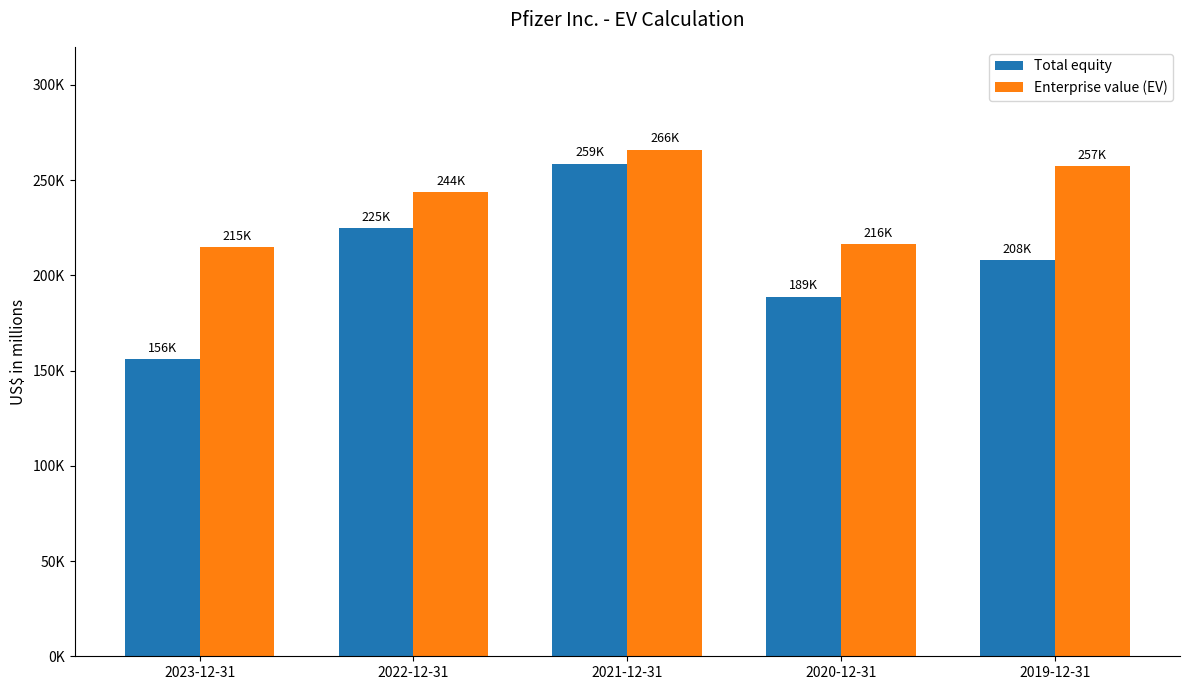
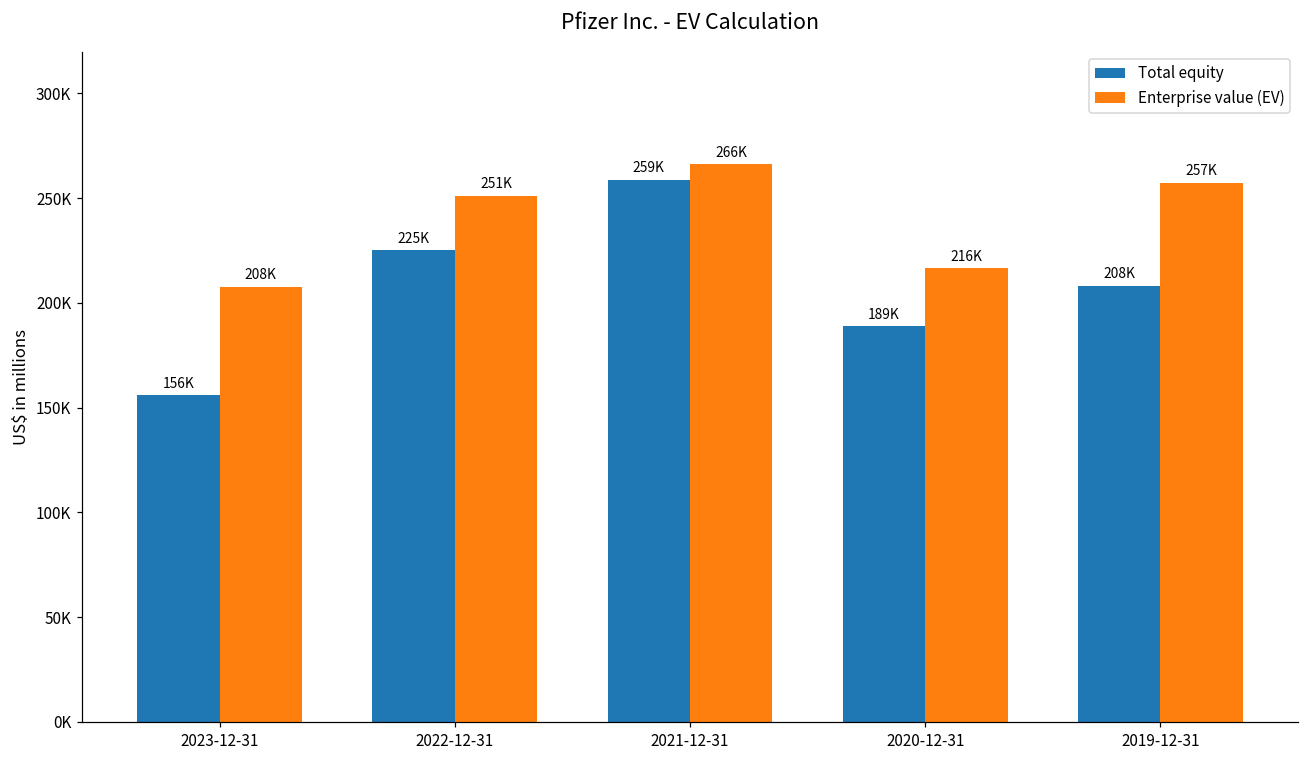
Enterprise value (EV), 2023-12-31: 215K -> 208K
Enterprise value (EV), 2022-12-31: 244K -> 251K
